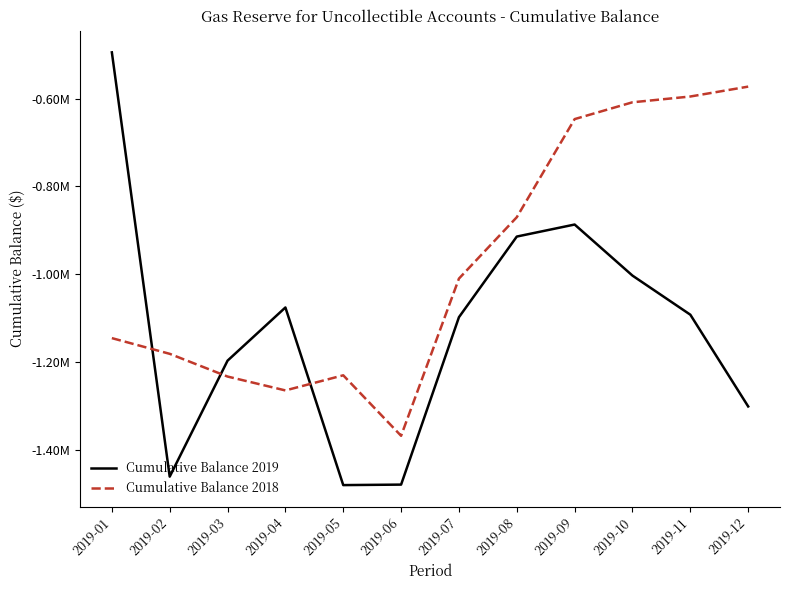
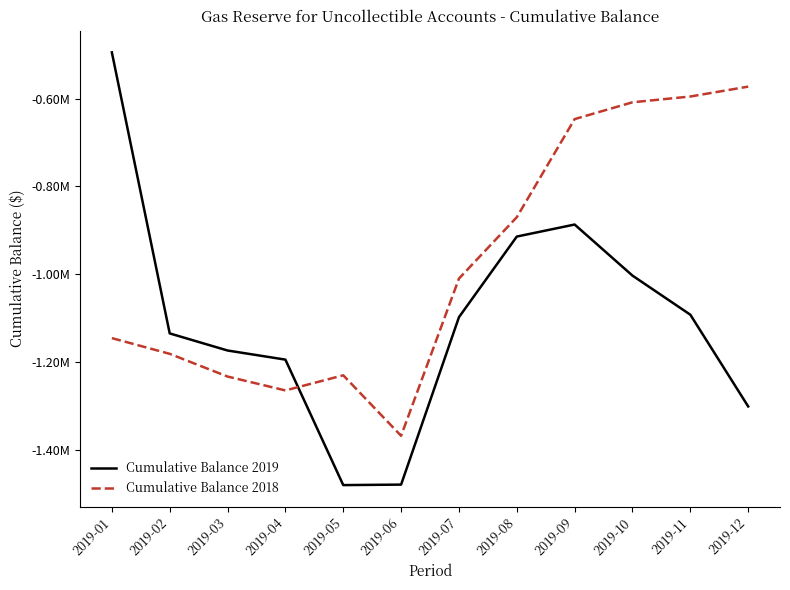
Cumulative Balance 2019, 2019-02: -1460000 -> -1130000
Cumulative Balance 2019, 2019-03: -1200000 -> -1170000
Cumulative Balance 2019, 2019-04: -1080000 -> -1190000
